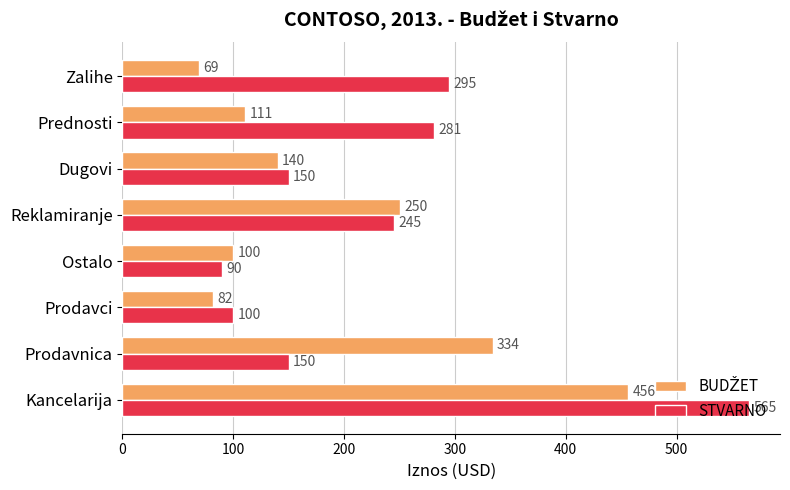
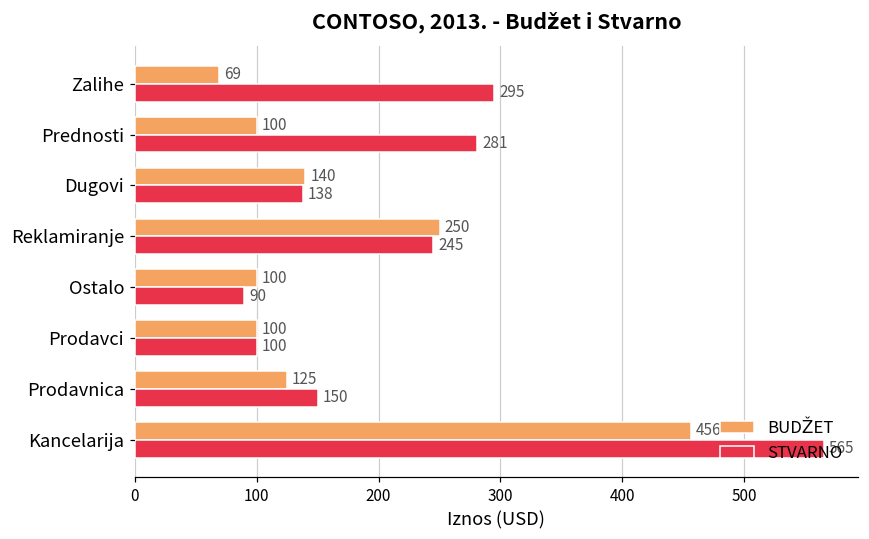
BUDŽET, Prednosti: 111 -> 100
STVARNO, Dugovi: 150 -> 138
BUDŽET, Prodavci: 82 -> 100
BUDŽET, Prodavnica: 334 -> 125
